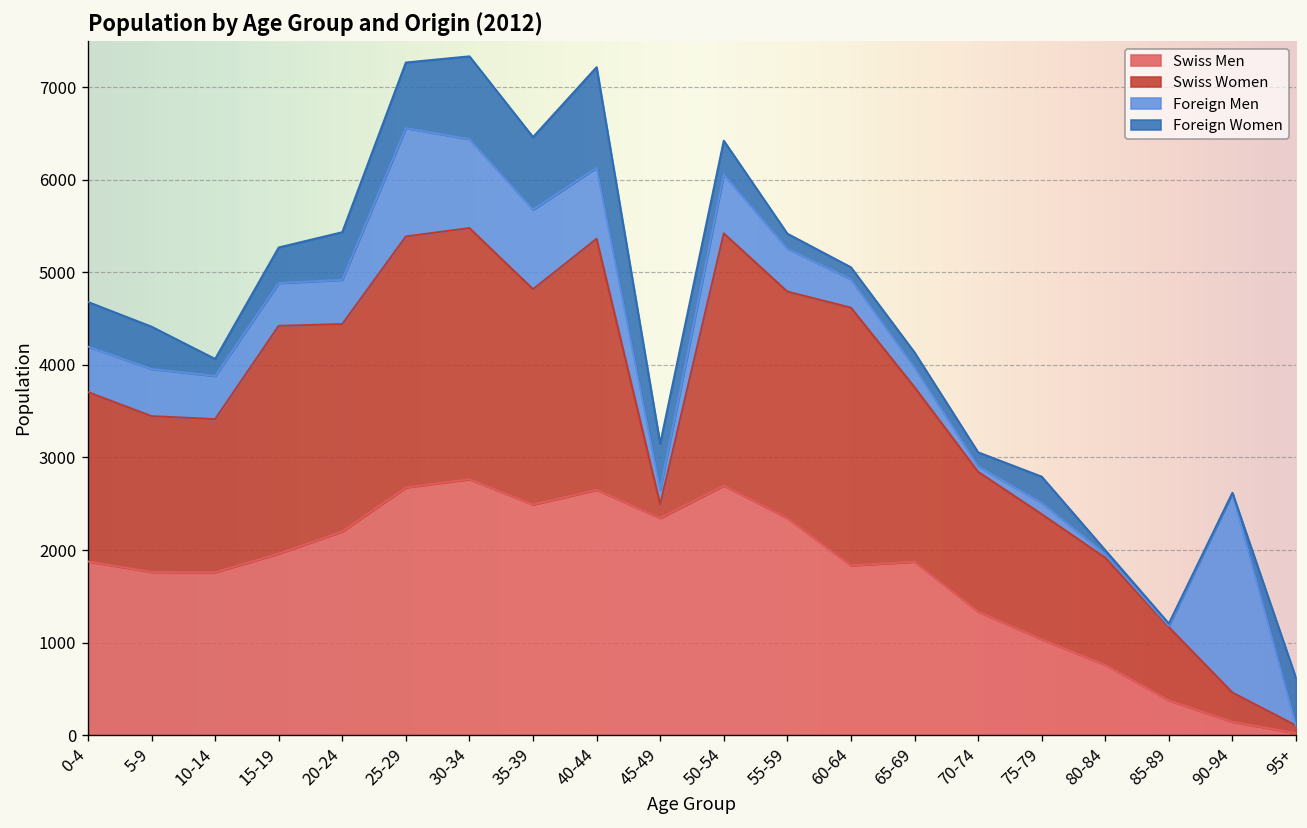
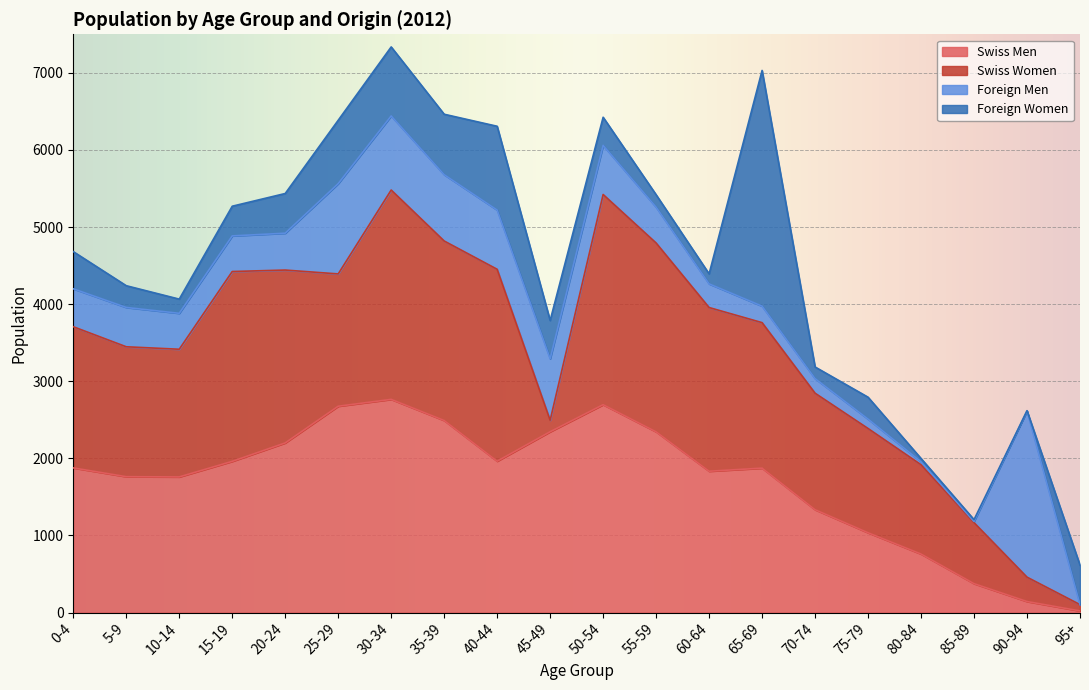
Foreign Women, 5-9: 500 -> 300
Swiss Women, 25-29: 2700 -> 1700
Foreign Women, 25-29: 700 -> 800
Swiss Men, 40-44: 2700 -> 2000
Swiss Women, 40-44: 2700 -> 2500
Foreign Men, 45-49: 200 -> 800
Swiss Women, 60-64: 2800 -> 2100
Foreign Women, 65-69: 200 -> 3100
Foreign Men, 70-74: 100 -> 200
